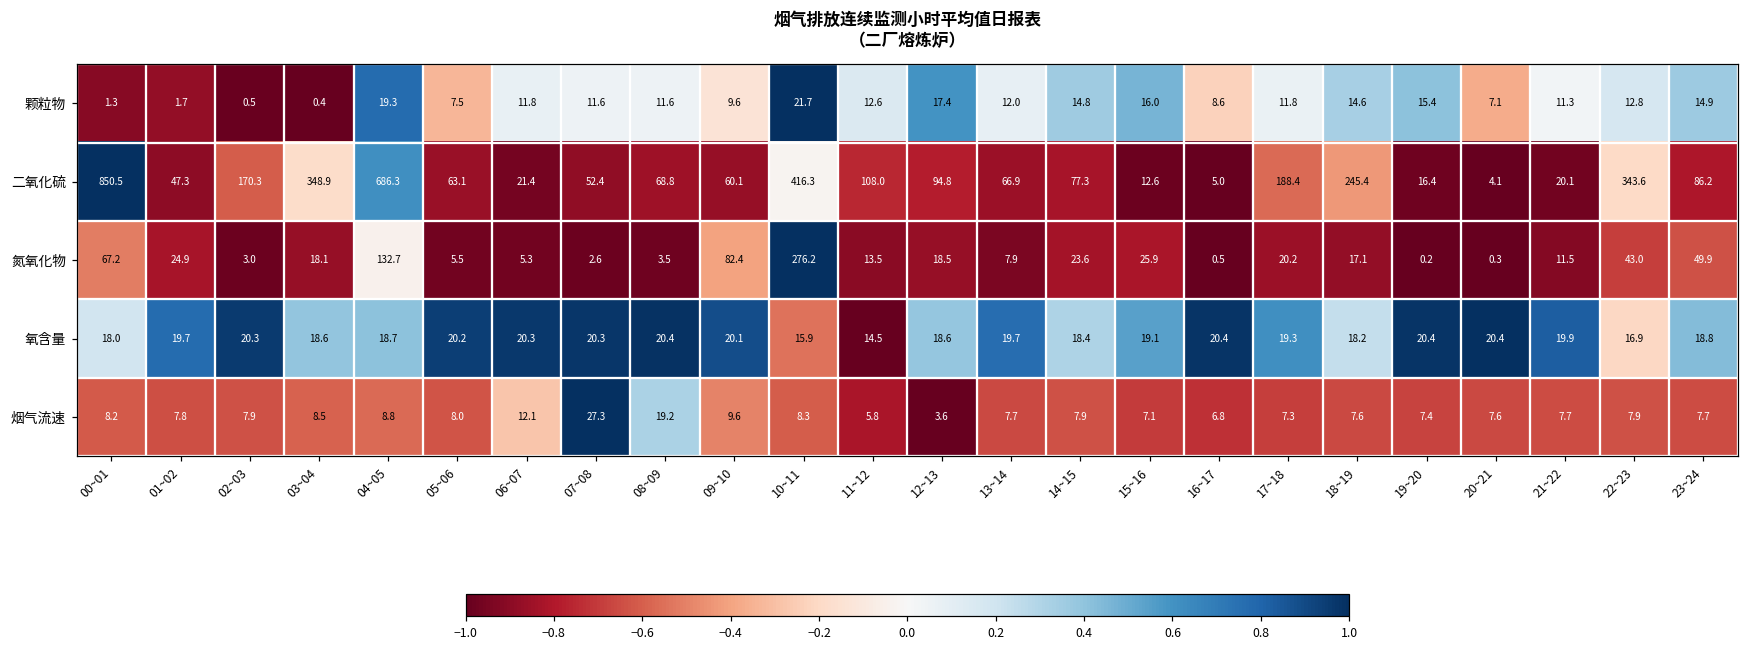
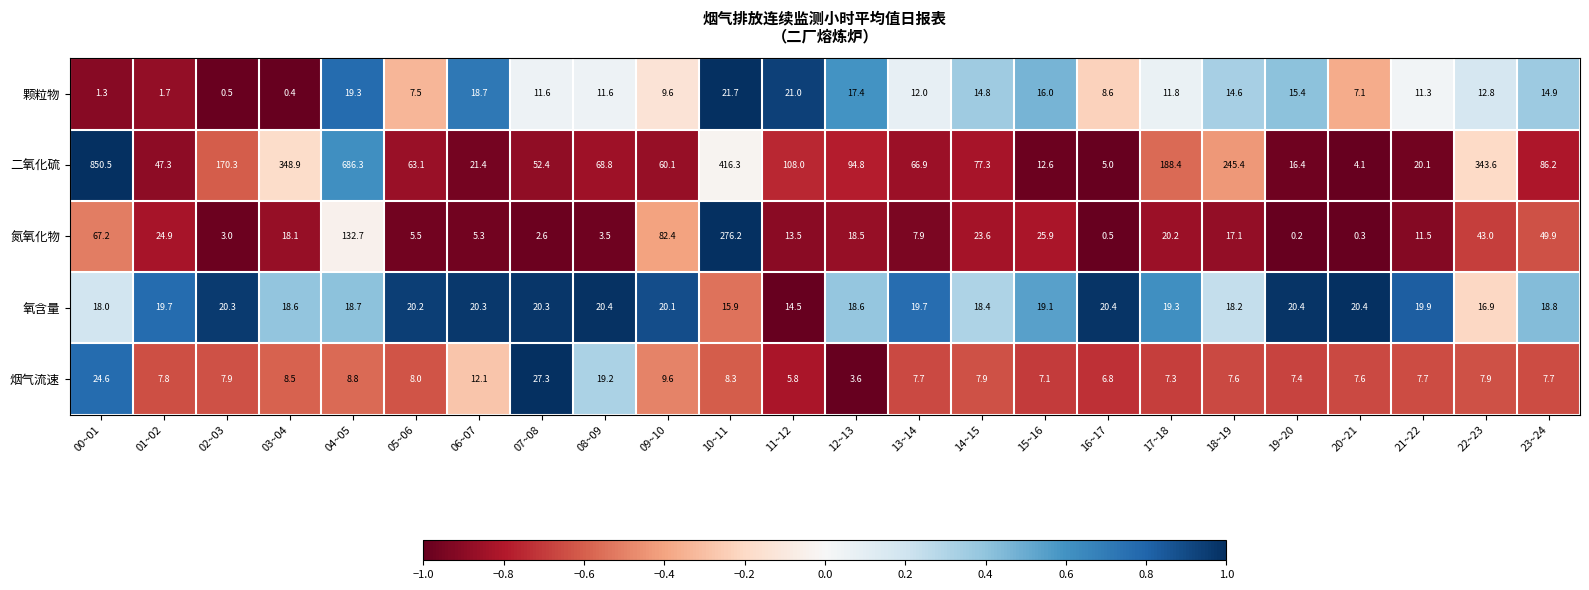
颗粒物, 06~07: 11.8 -> 18.7
颗粒物, 11~12: 12.6 -> 21.0
烟气流速, 00~01: 8.2 -> 24.6
